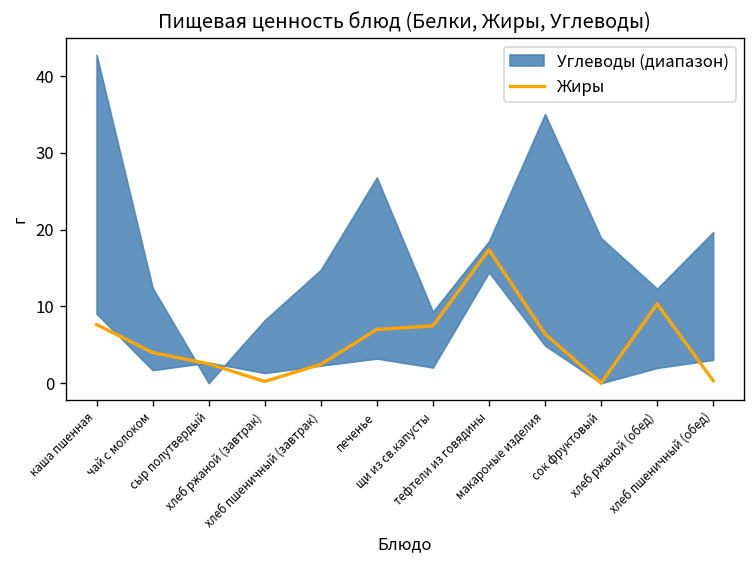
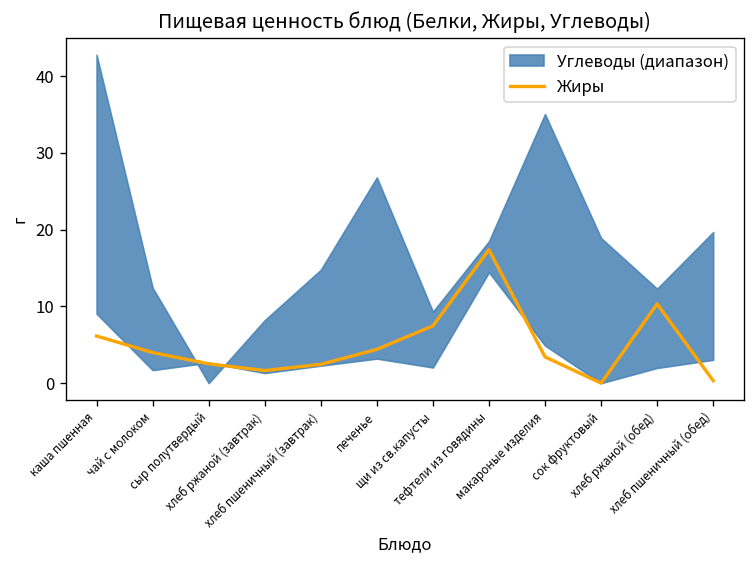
Жиры, каша пшенная: 8 -> 6
Жиры, хлеб ржаной (завтрак): 0 -> 2
Жиры, печенье: 7 -> 4
Жиры, макароные изделия: 6 -> 3
